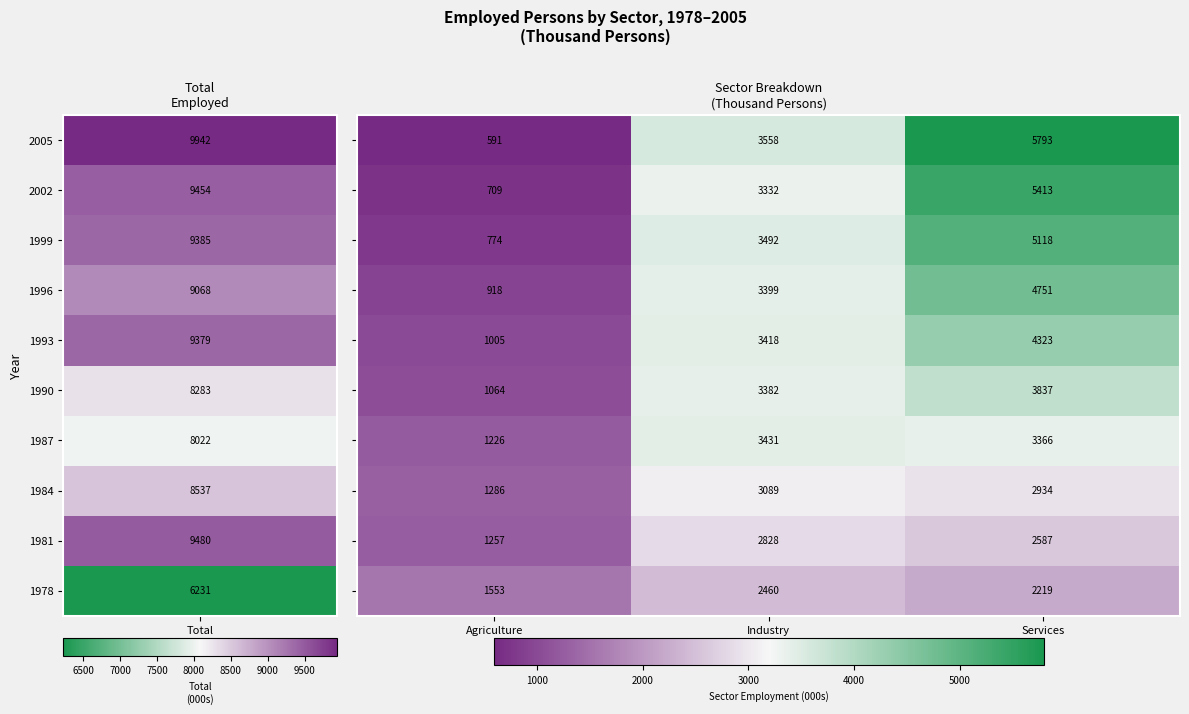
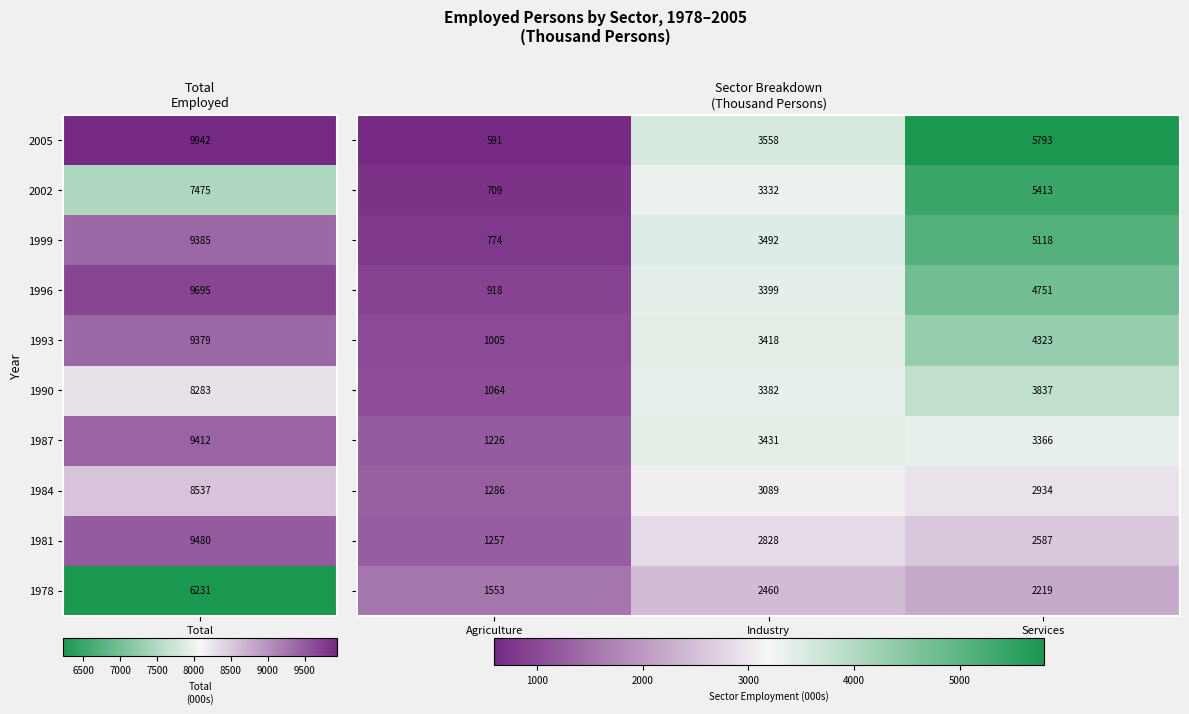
Total Employed, 2002, Total: 9454 -> 7475
Total Employed, 1996, Total: 9068 -> 9695
Total Employed, 1987, Total: 8022 -> 9412
